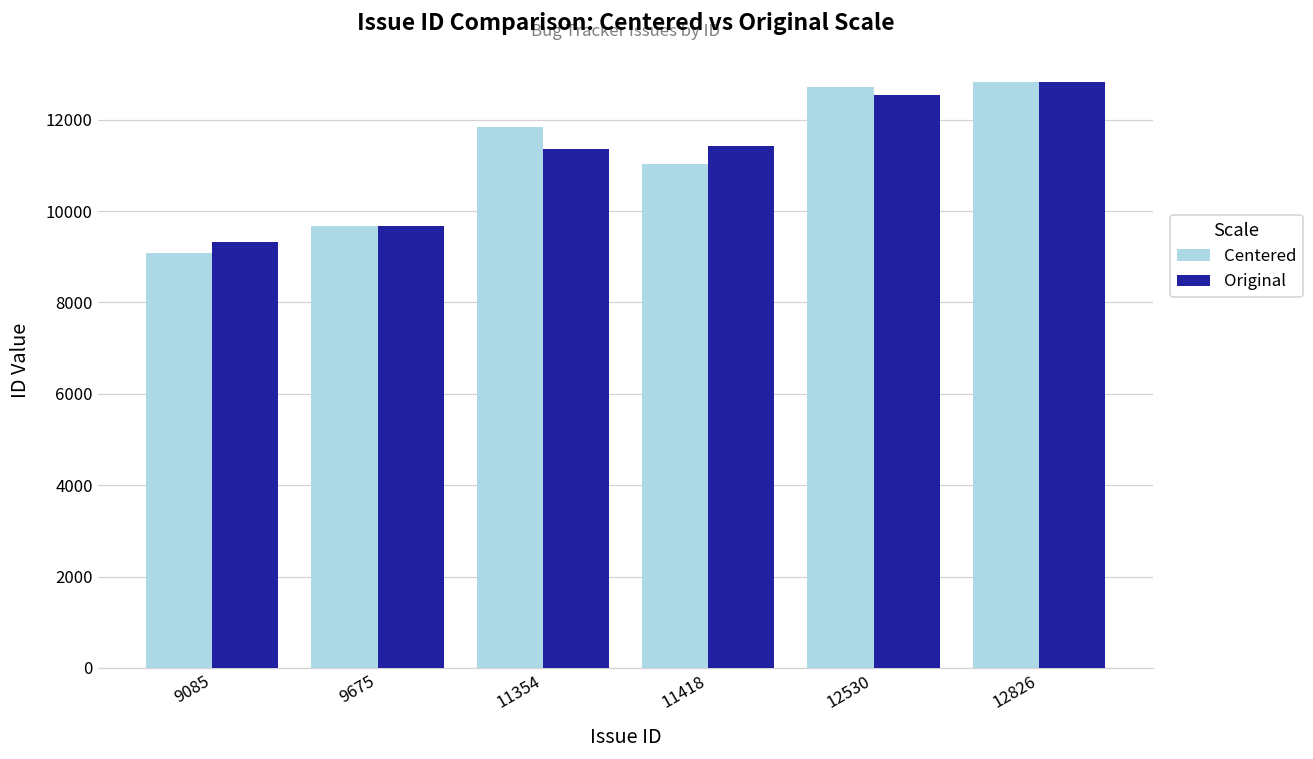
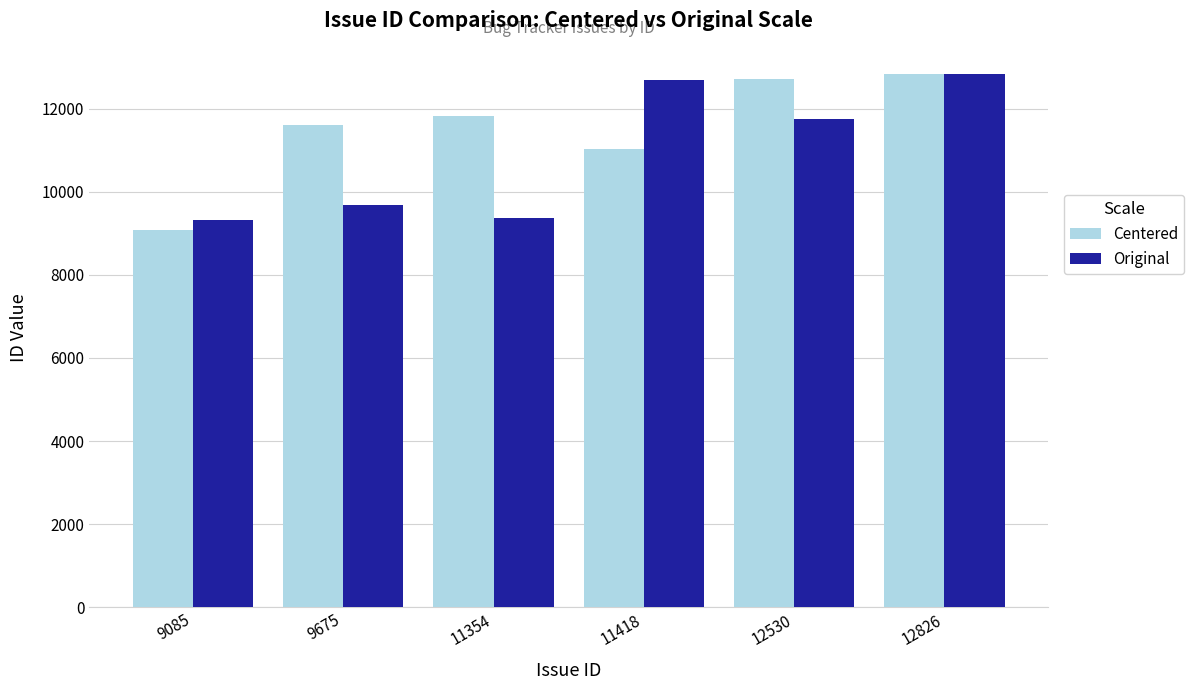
Centered, 9675: 9700 -> 11600
Original, 11354: 11400 -> 9400
Original, 11418: 11400 -> 12700
Original, 12530: 12500 -> 11800
